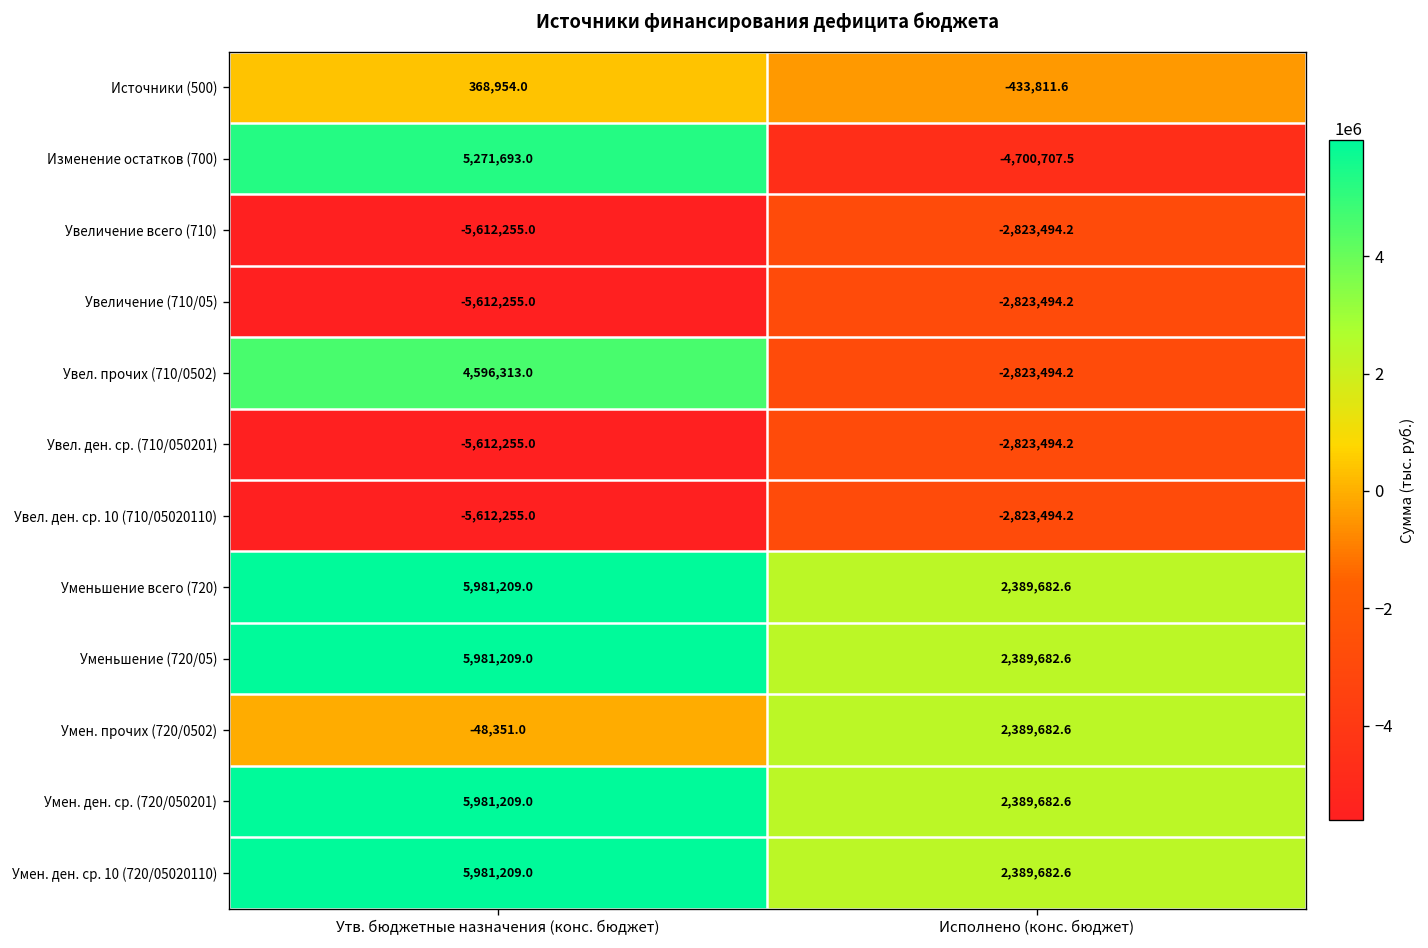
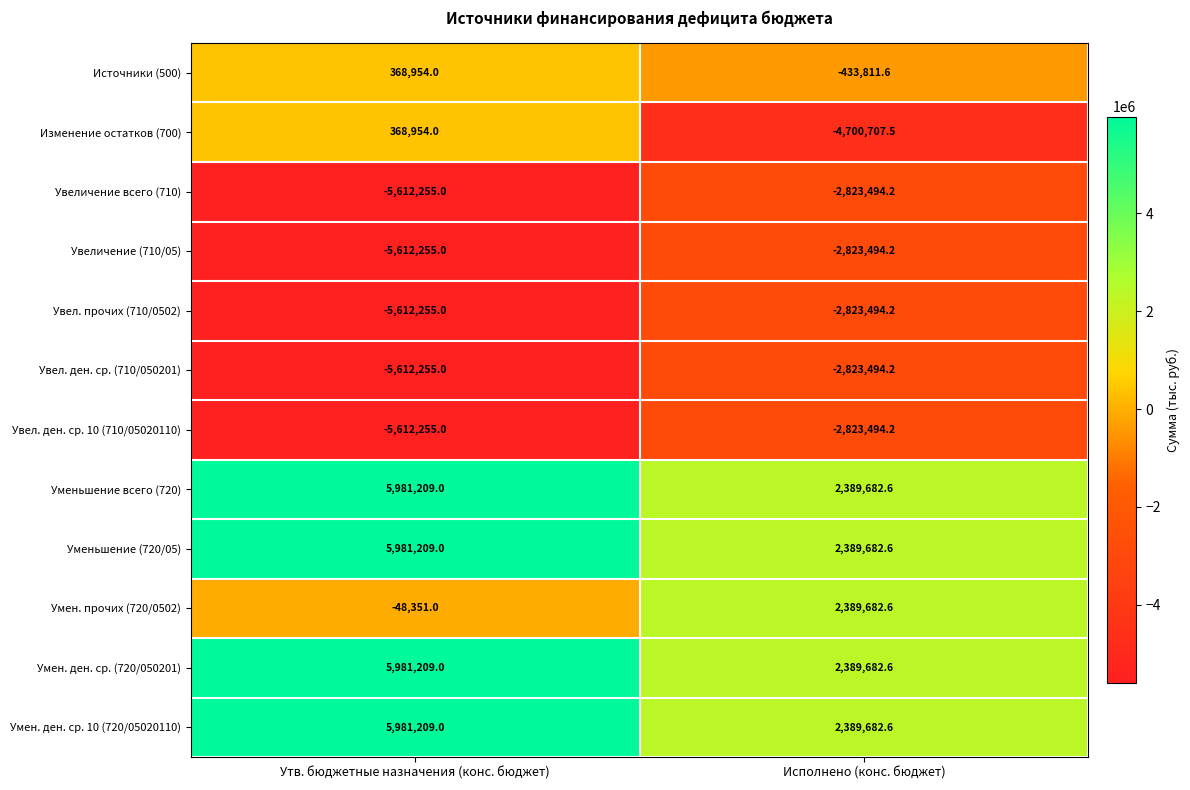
Изменение остатков (700), Утв. бюджетные назначения (конс. бюджет): 5,271,693.0 -> 368,954.0
Увел. прочих (710/0502), Утв. бюджетные назначения (конс. бюджет): 4,596,313.0 -> -5,612,255.0
